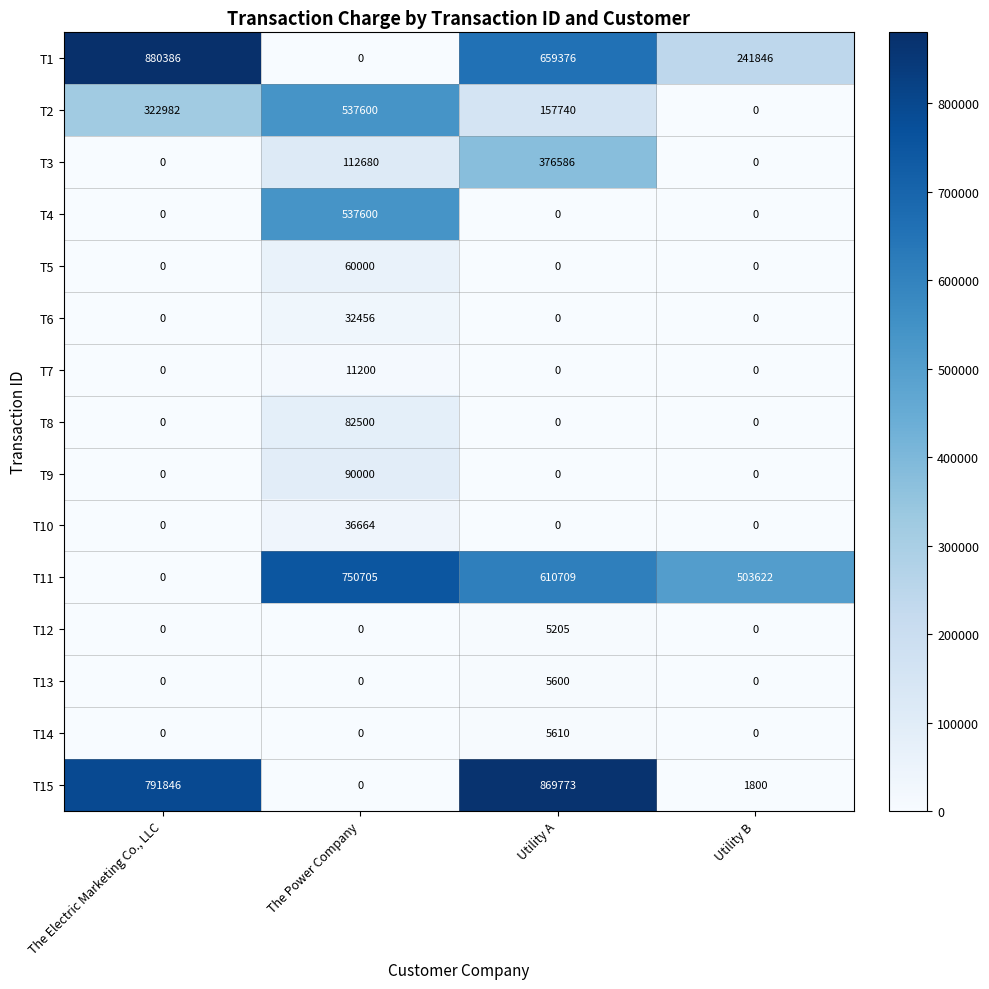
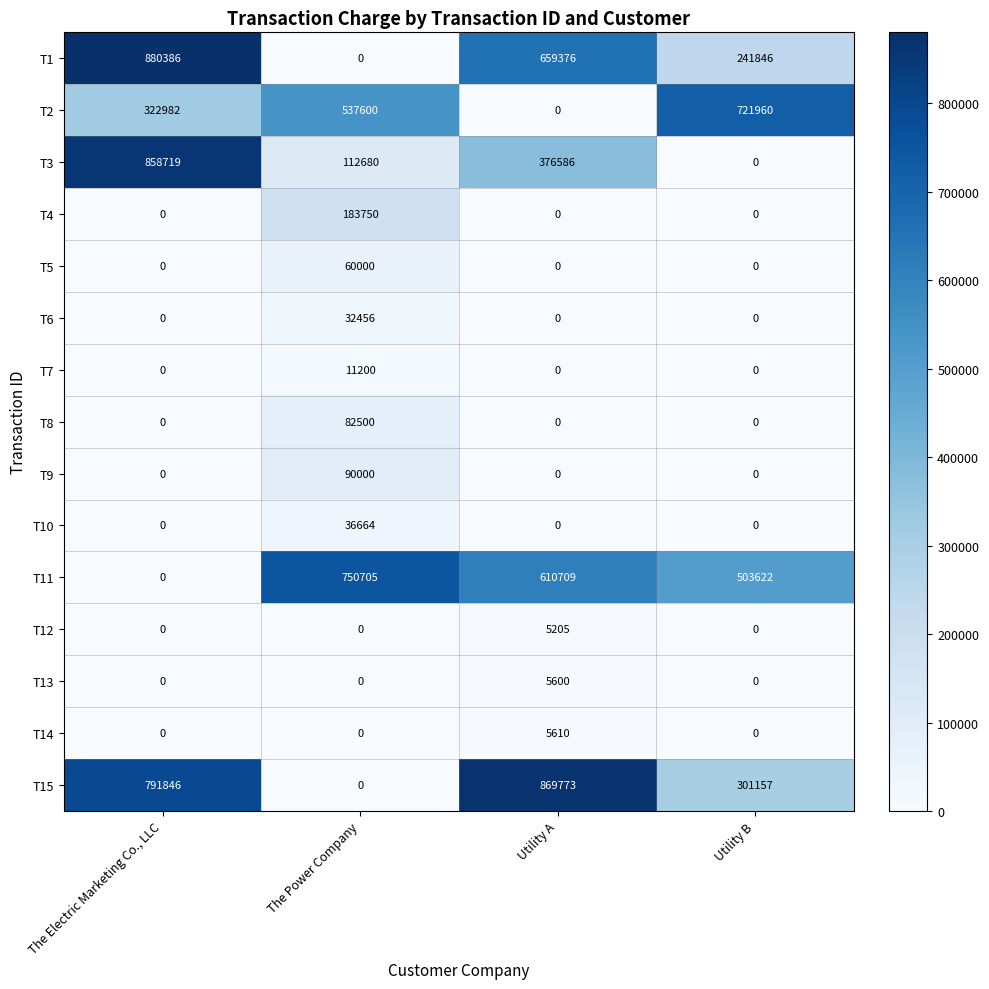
T2, Utility A: 157740 -> 0
T2, Utility B: 0 -> 721960
T3, The Electric Marketing Co., LLC: 0 -> 858719
T4, The Power Company: 537600 -> 183750
T15, Utility B: 1800 -> 301157
